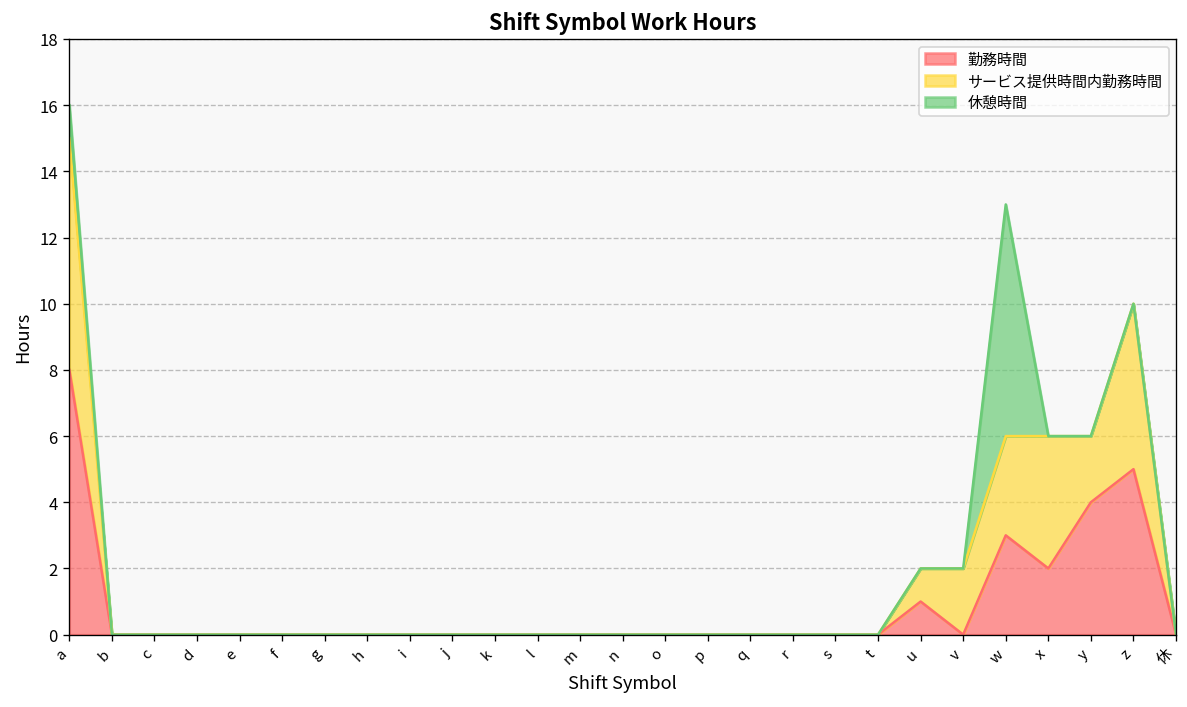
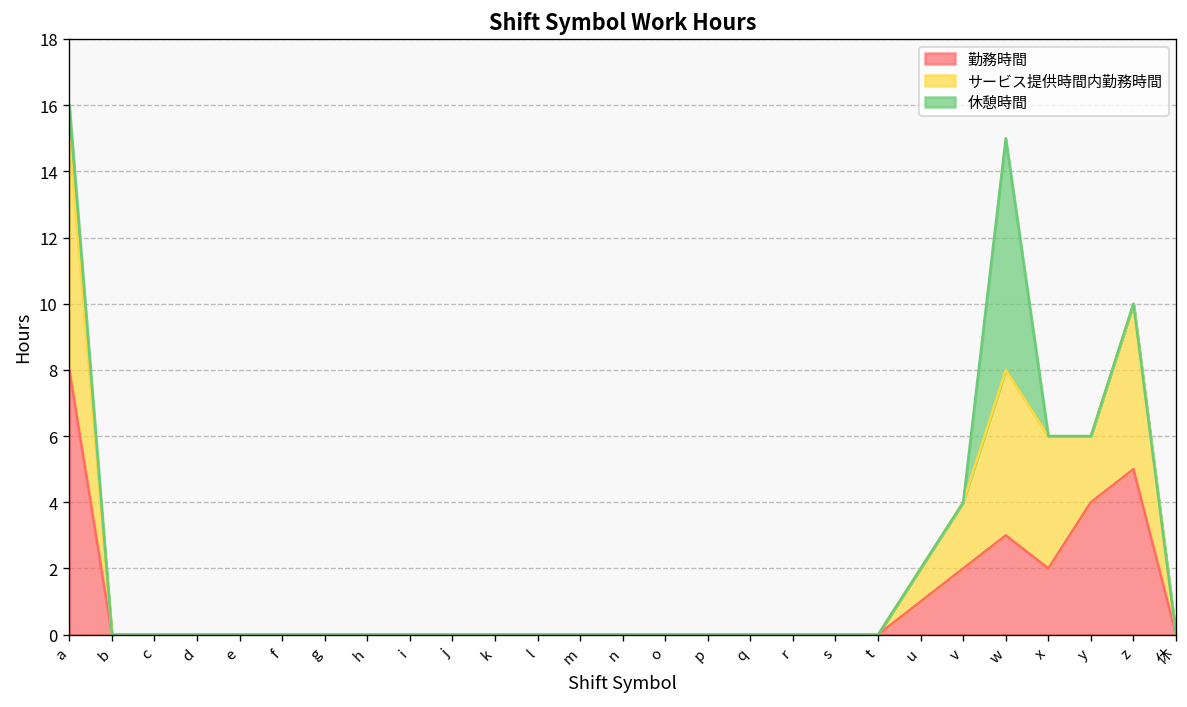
勤務時間, v: 0 -> 2
サービス提供時間内勤務時間, w: 3 -> 5
